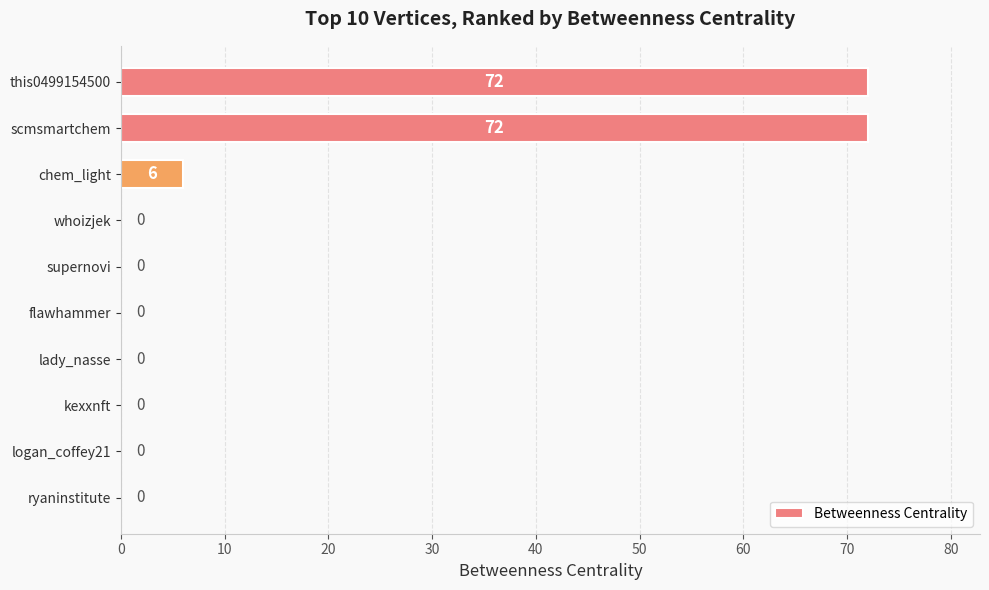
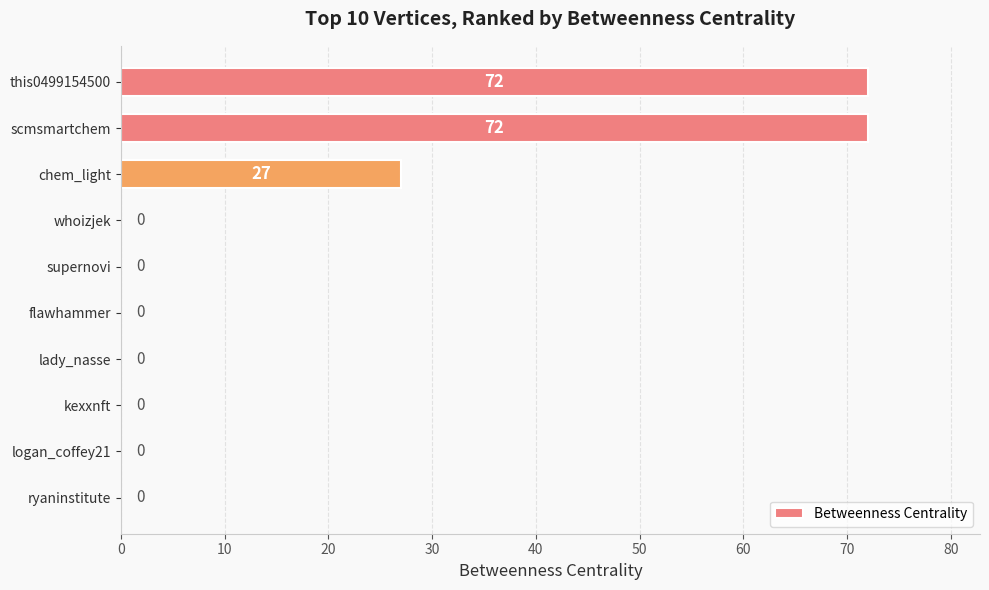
chem_light: 6 -> 27
